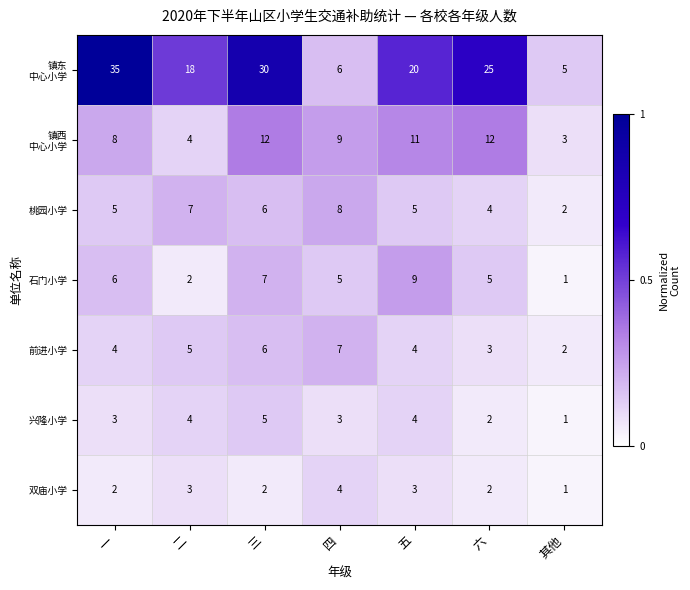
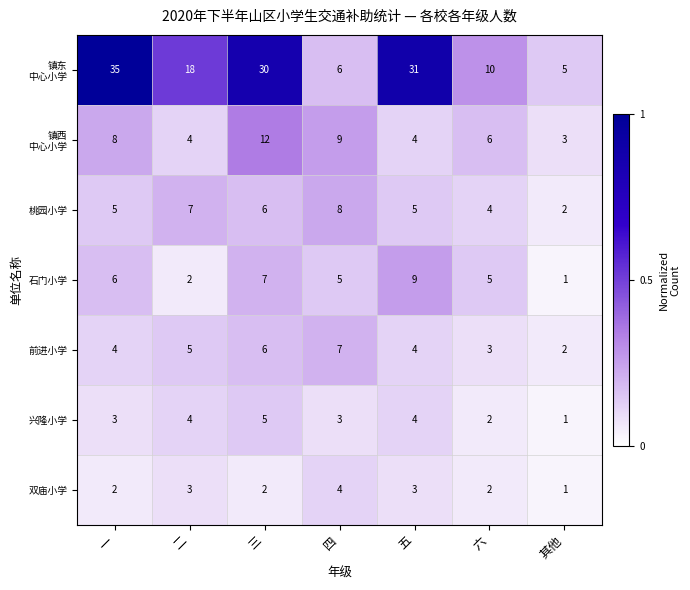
镇东 中心小学, 五: 20 -> 31
镇东 中心小学, 六: 25 -> 10
镇西 中心小学, 五: 11 -> 4
镇西 中心小学, 六: 12 -> 6
